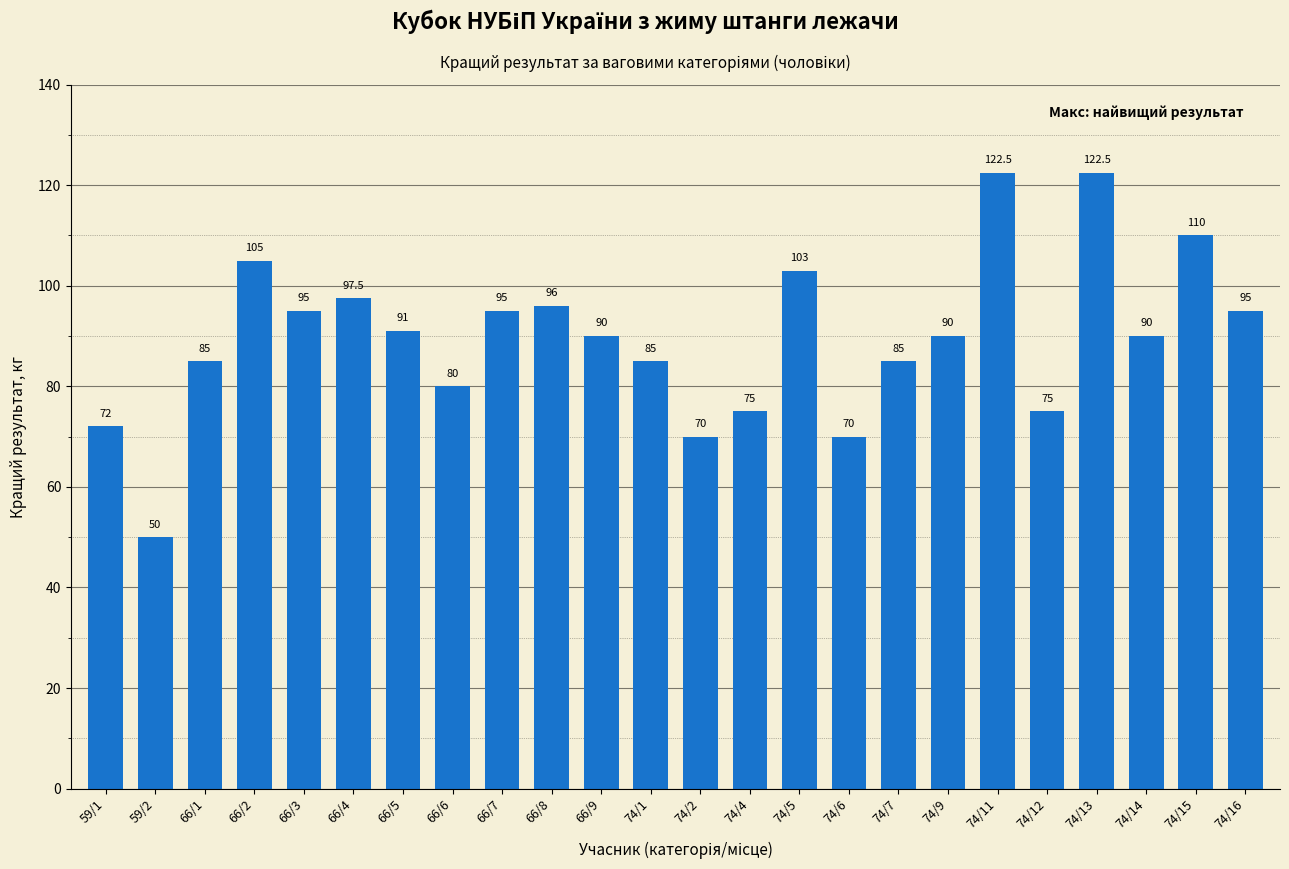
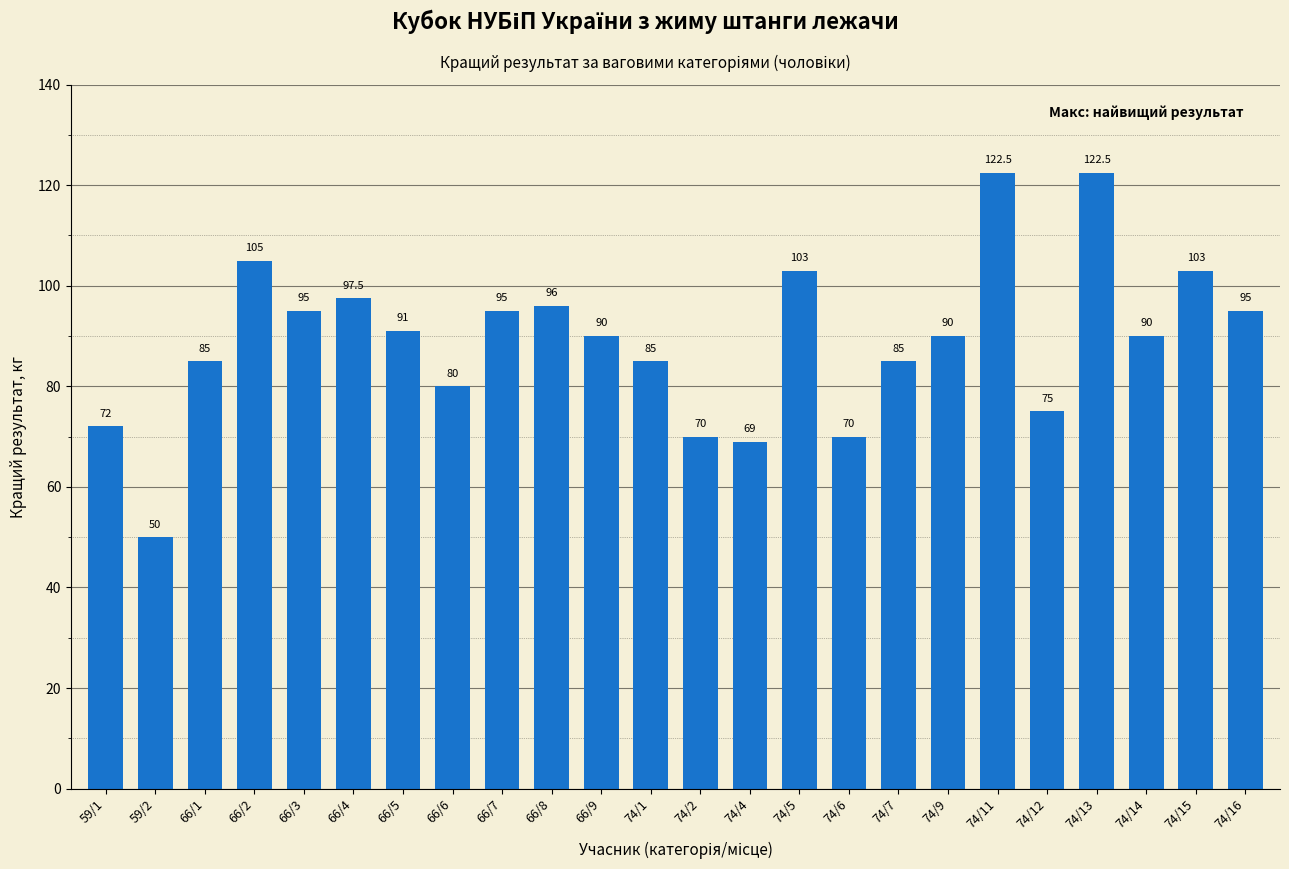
74/4: 75 -> 69
74/15: 110 -> 103
